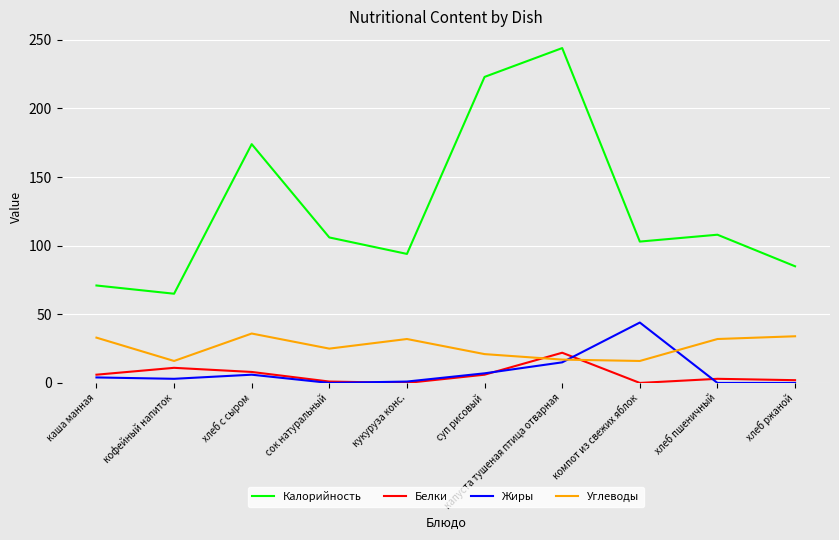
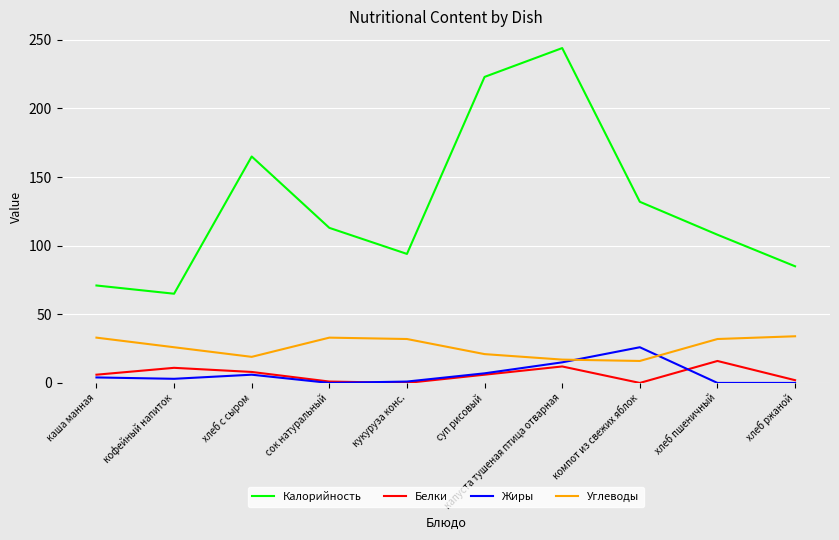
Углеводы, кофейный напиток: 16 -> 26
Калорийность, хлеб с сыром: 174 -> 165
Углеводы, хлеб с сыром: 36 -> 19
Калорийность, сок натуральный: 106 -> 113
Углеводы, сок натуральный: 25 -> 33
Белки, капуста тушеная птица отварная: 22 -> 12
Калорийность, компот из свежих яблок: 103 -> 132
Жиры, компот из свежих яблок: 44 -> 26
Белки, хлеб пшеничный: 3 -> 16
